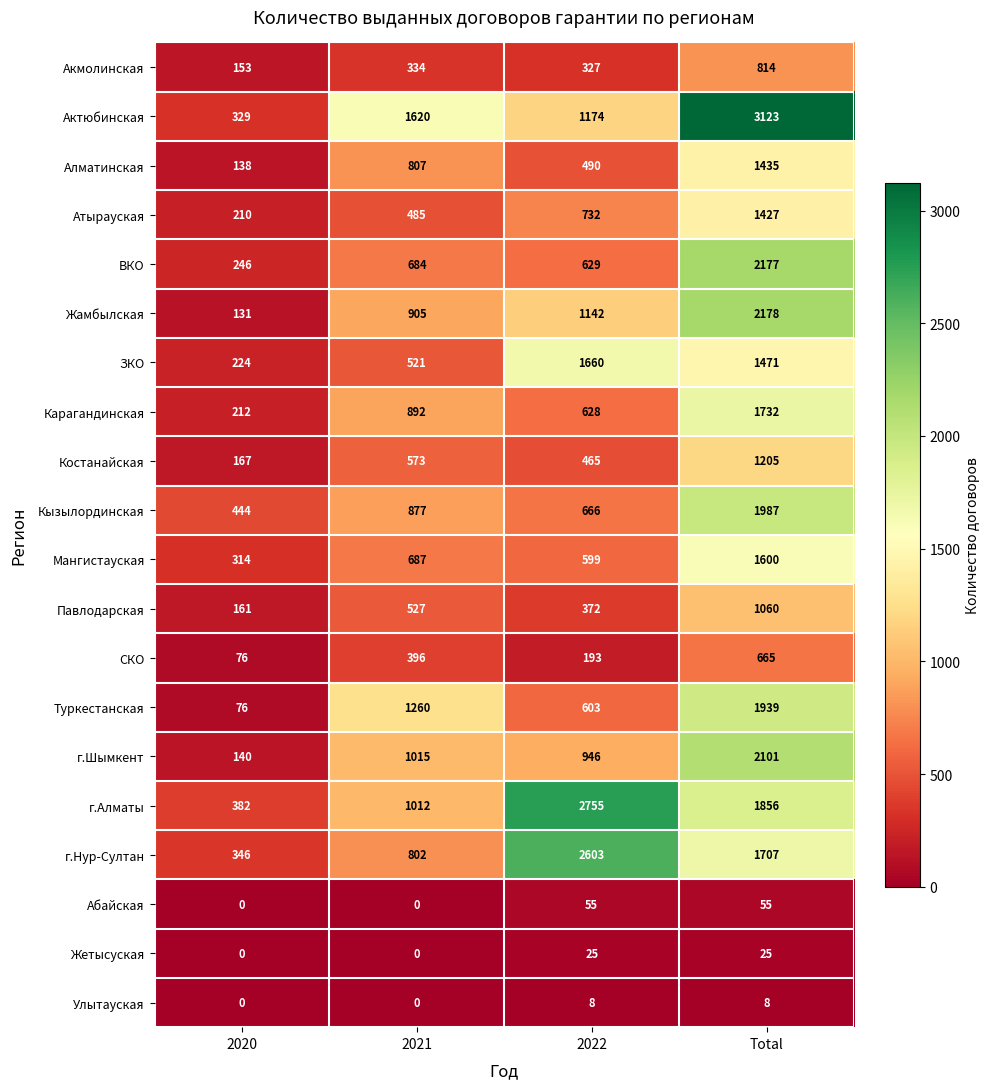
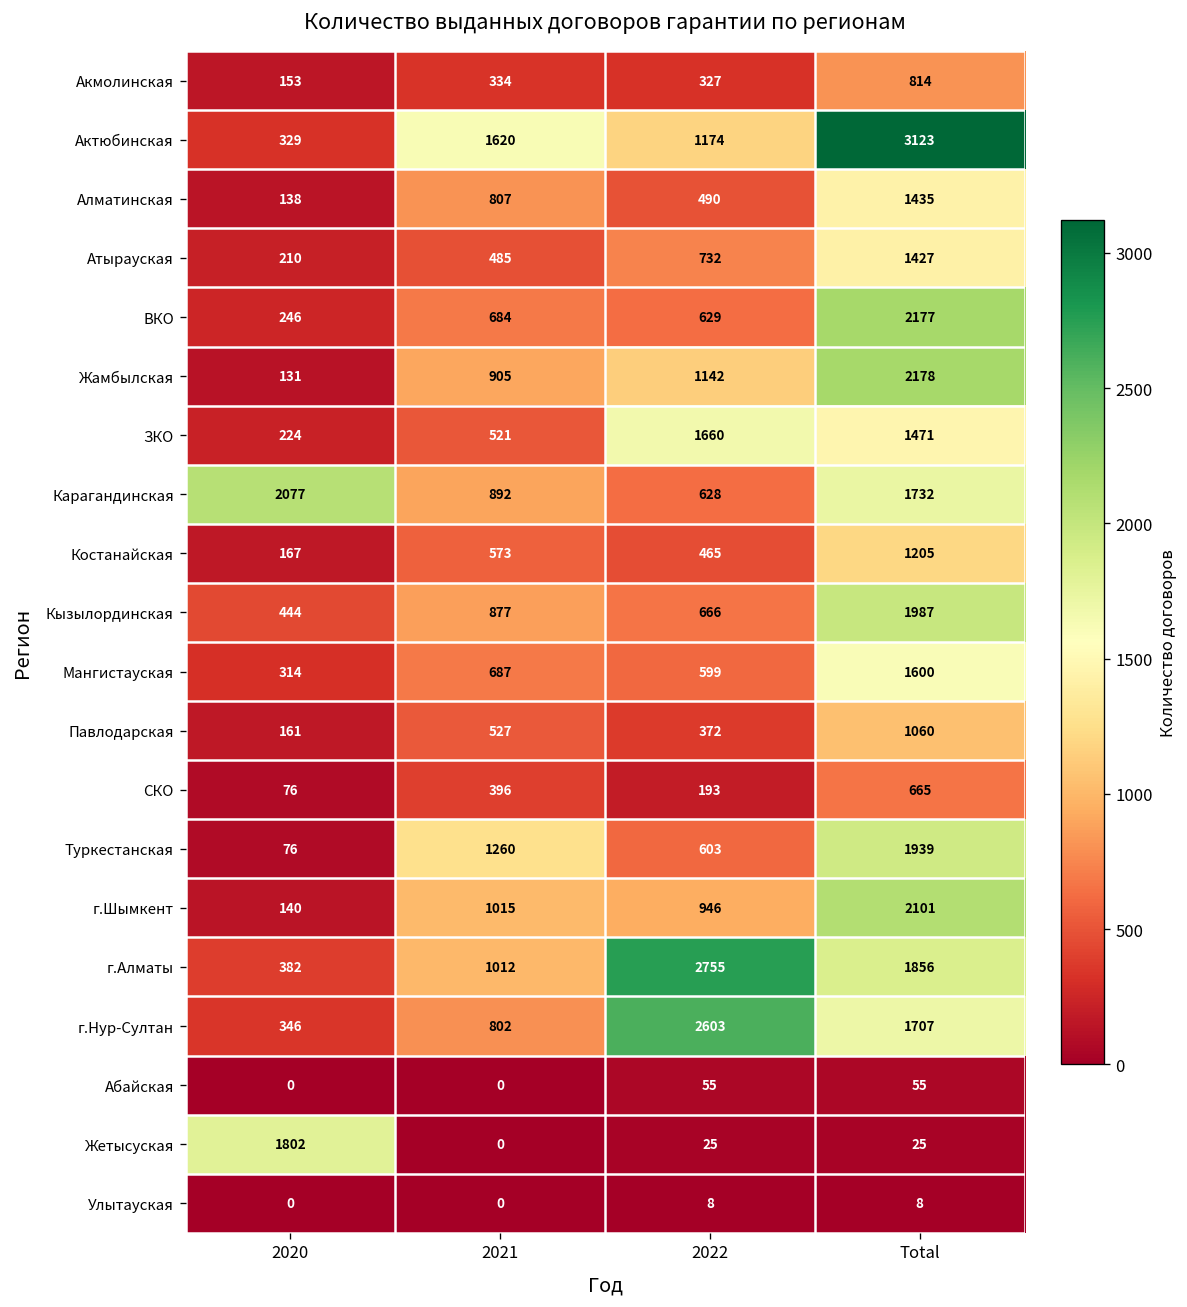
Карагандинская, 2020: 212 -> 2077
Жетысуская, 2020: 0 -> 1802
